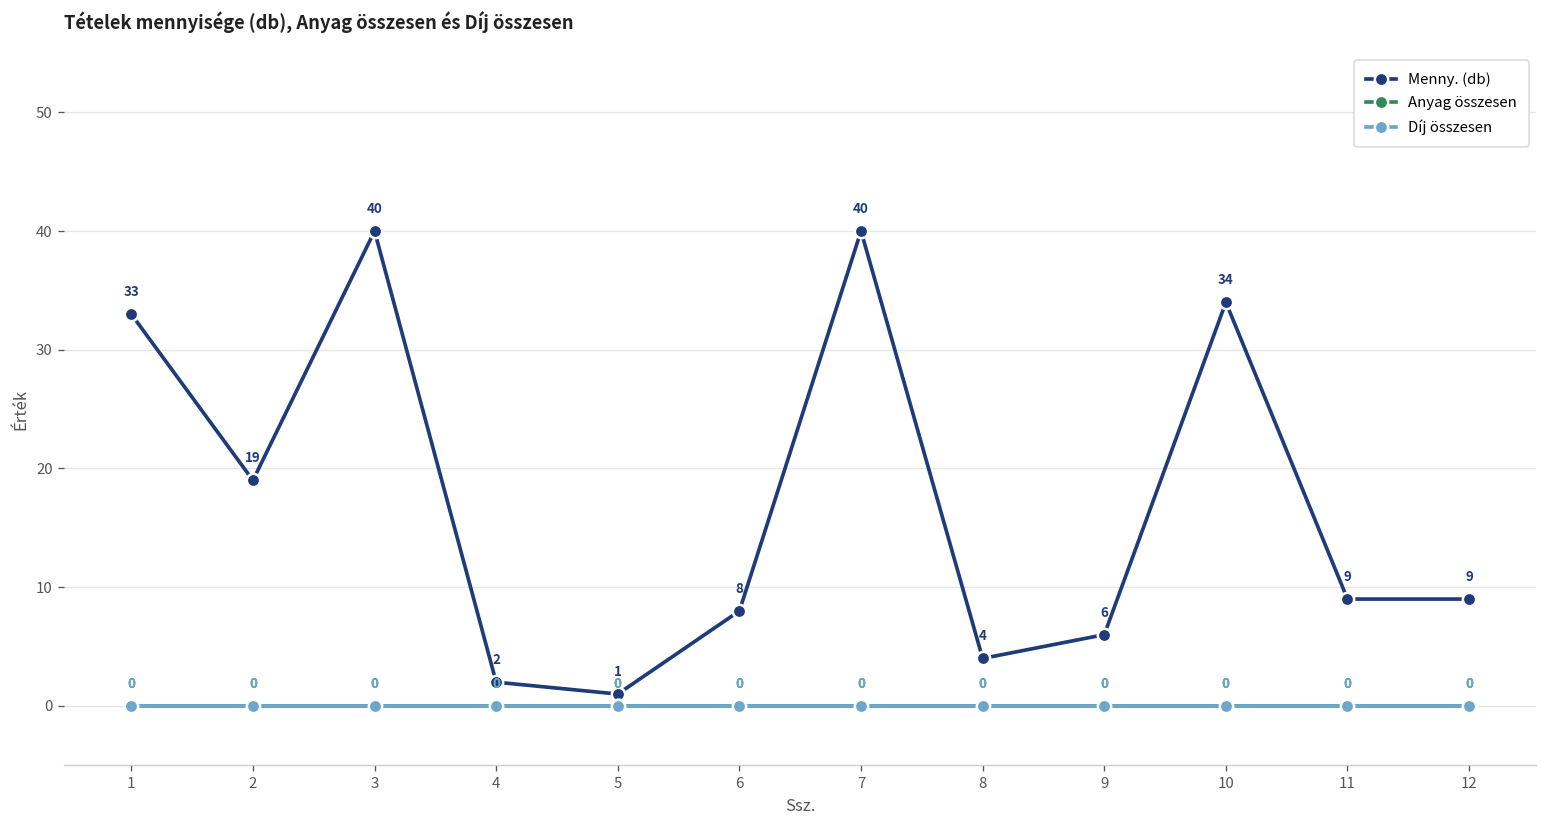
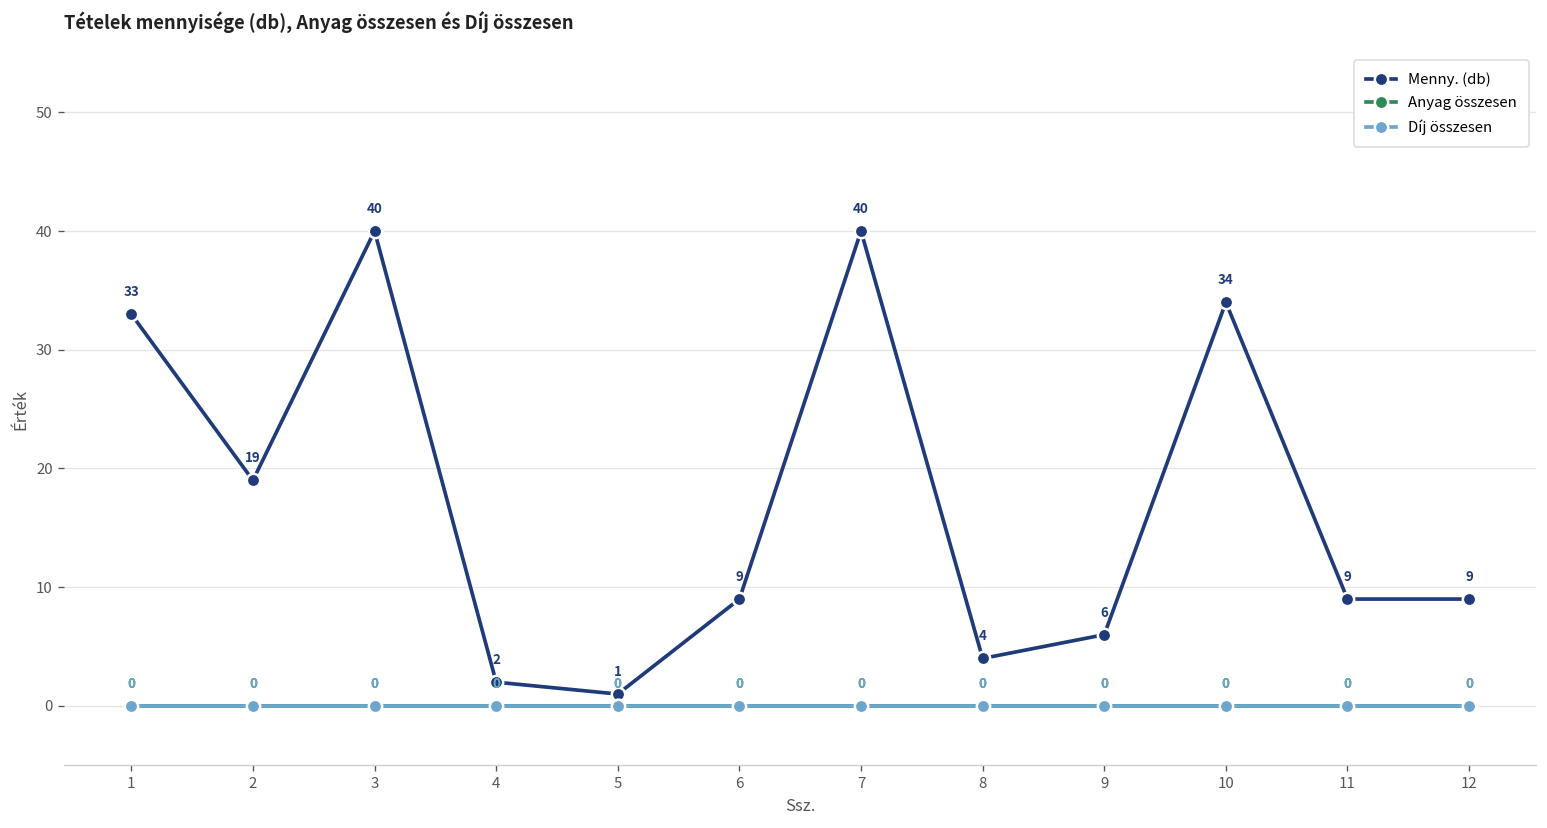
Menny. (db), 6: 8 -> 9
